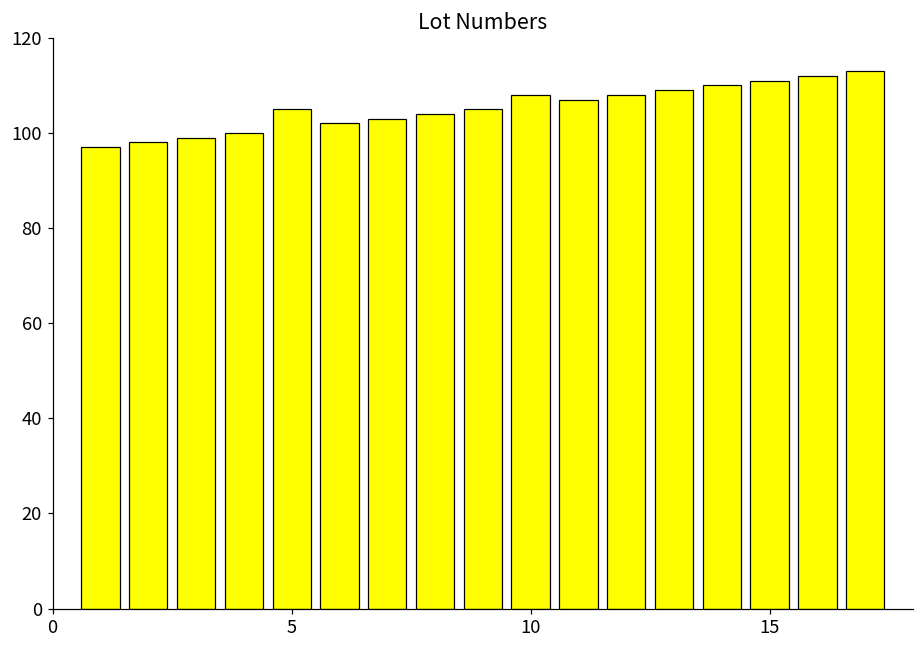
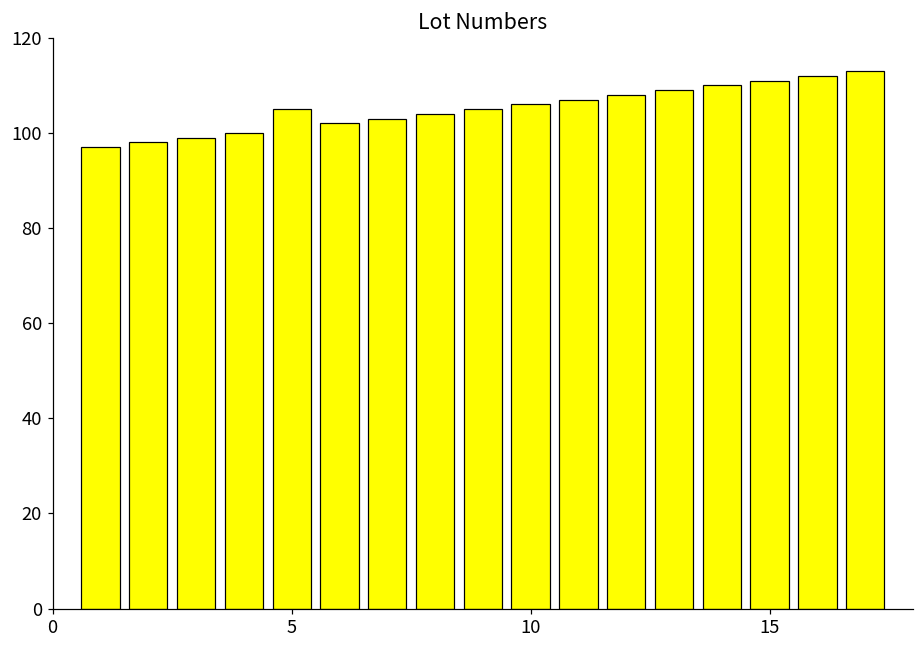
10: 108 -> 106
